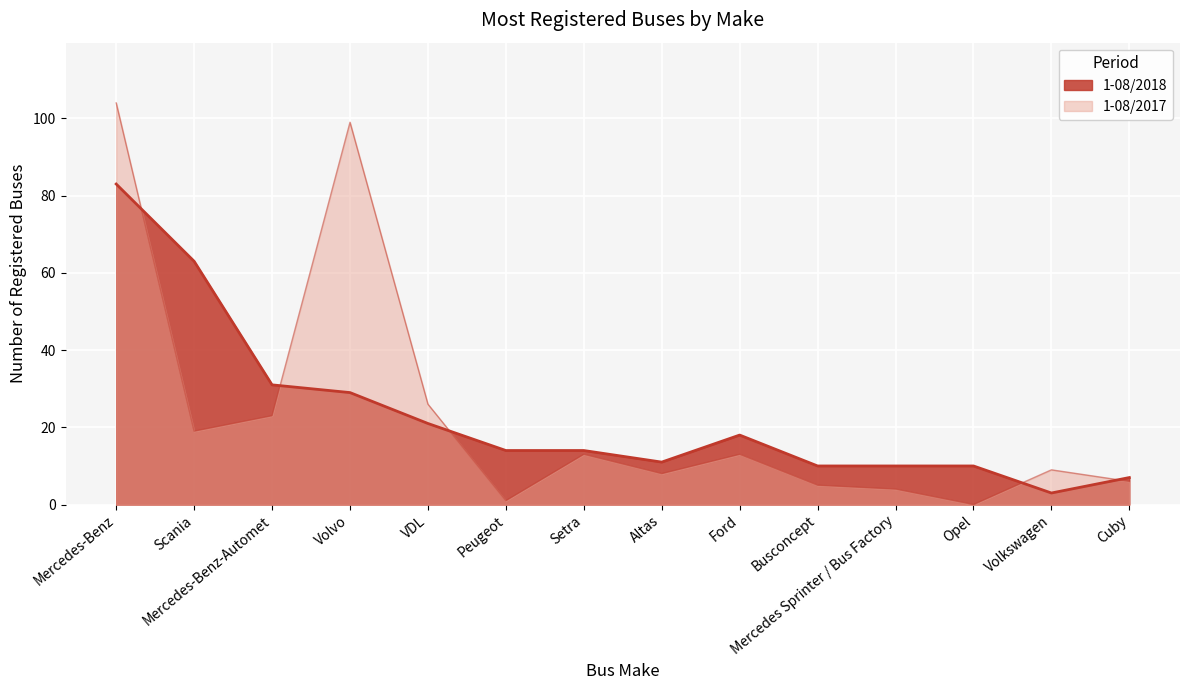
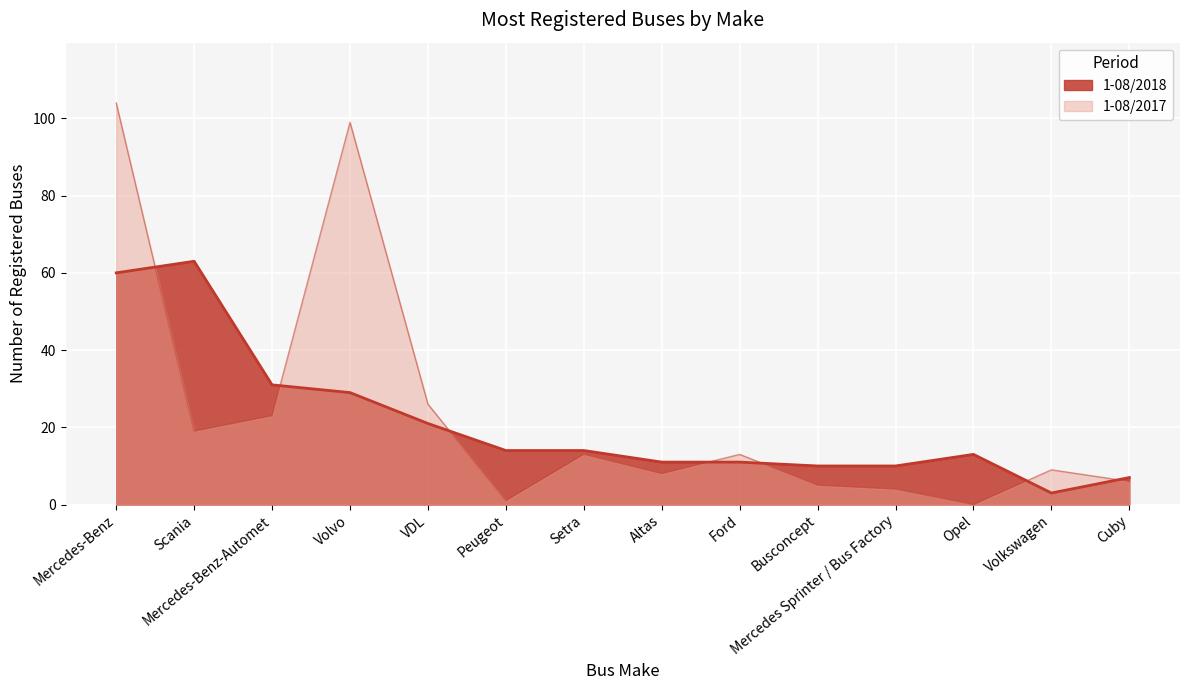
1-08/2018, Mercedes-Benz: 83 -> 60
1-08/2018, Ford: 18 -> 11
1-08/2018, Opel: 10 -> 13
